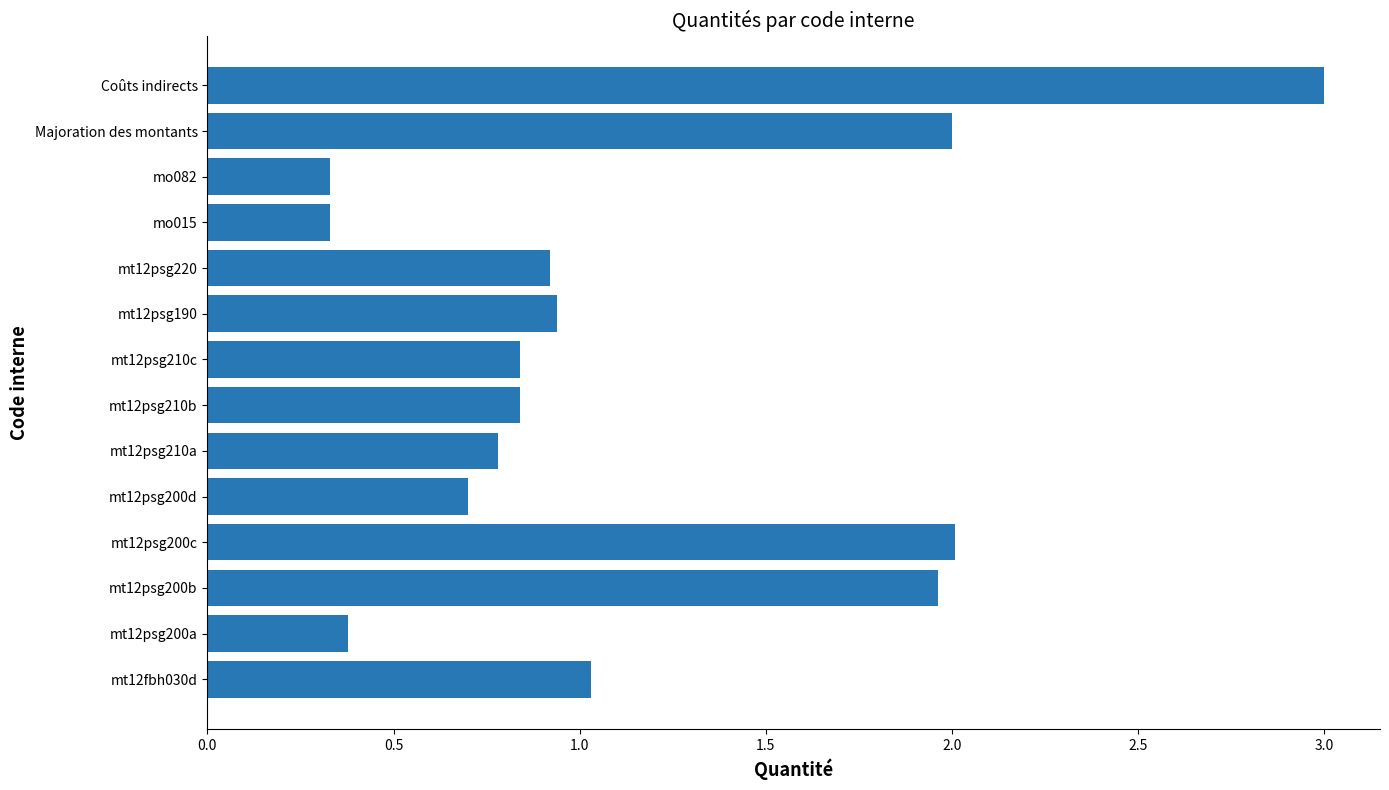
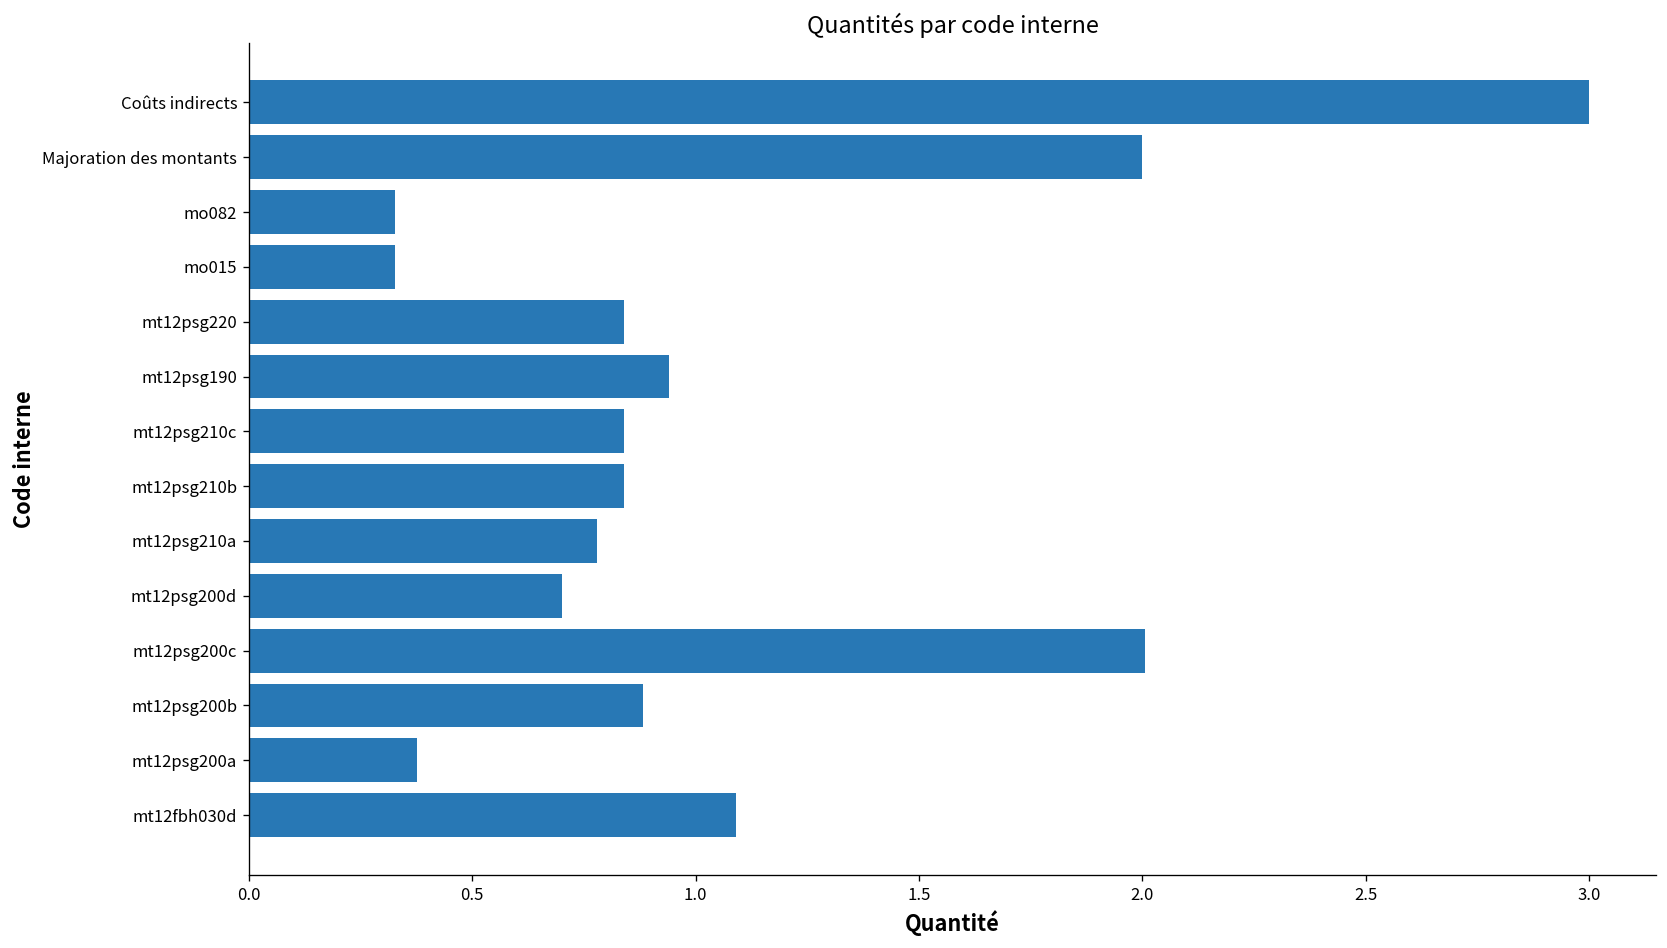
mt12psg220: 0.92 -> 0.84
mt12psg200b: 1.96 -> 0.88
mt12fbh030d: 1.03 -> 1.09
